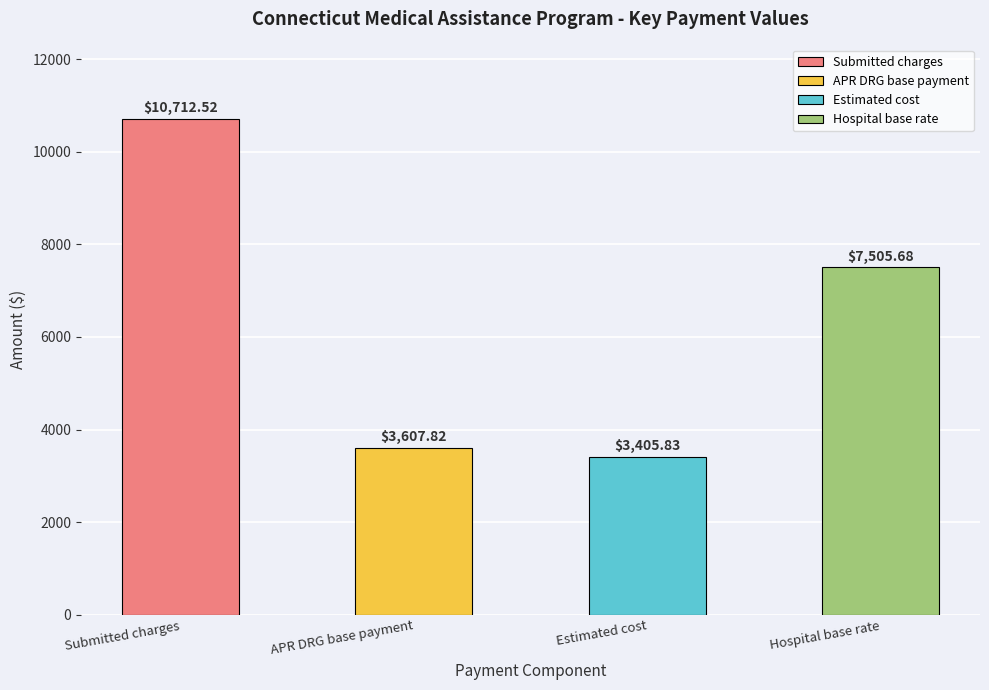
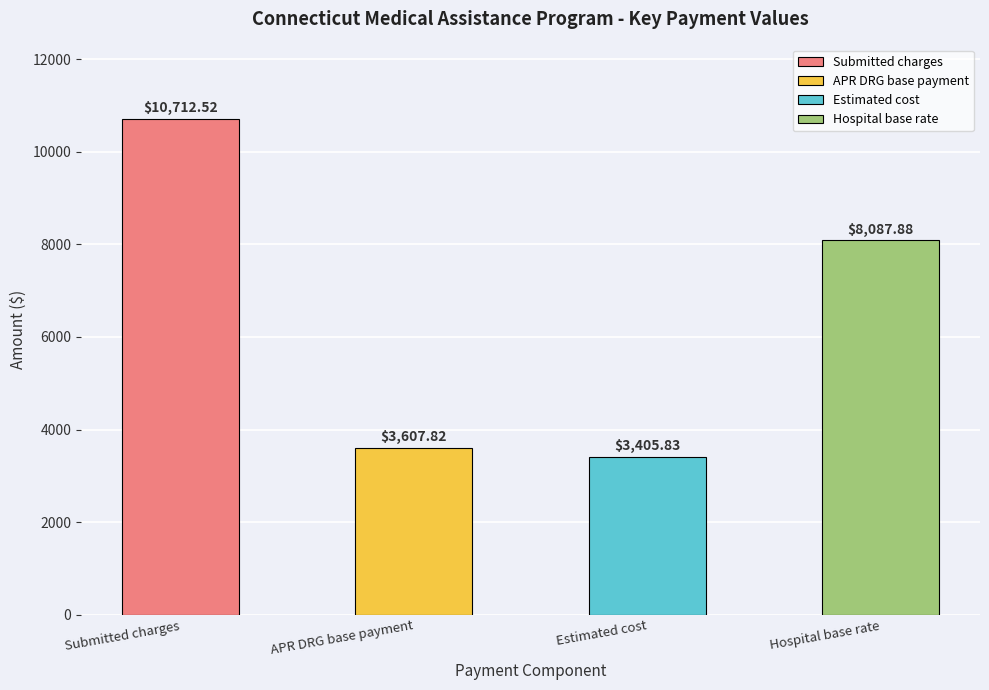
Hospital base rate: $7,505.68 -> $8,087.88
